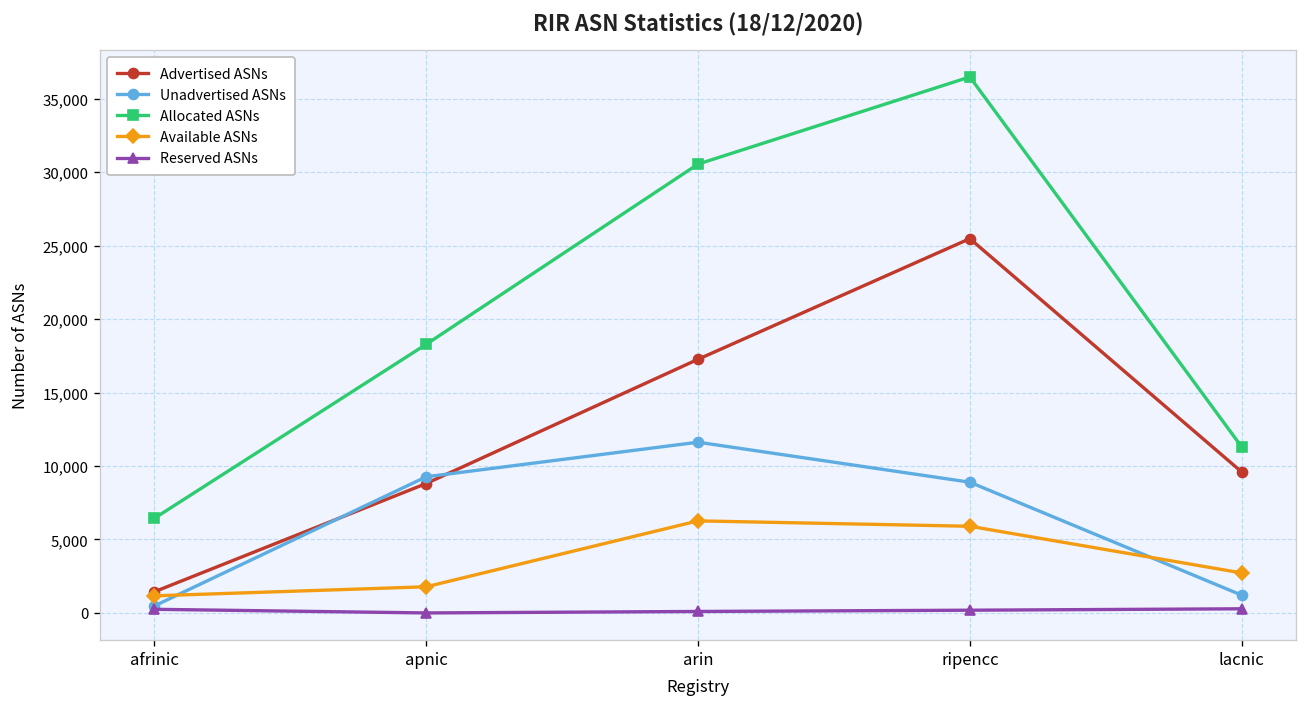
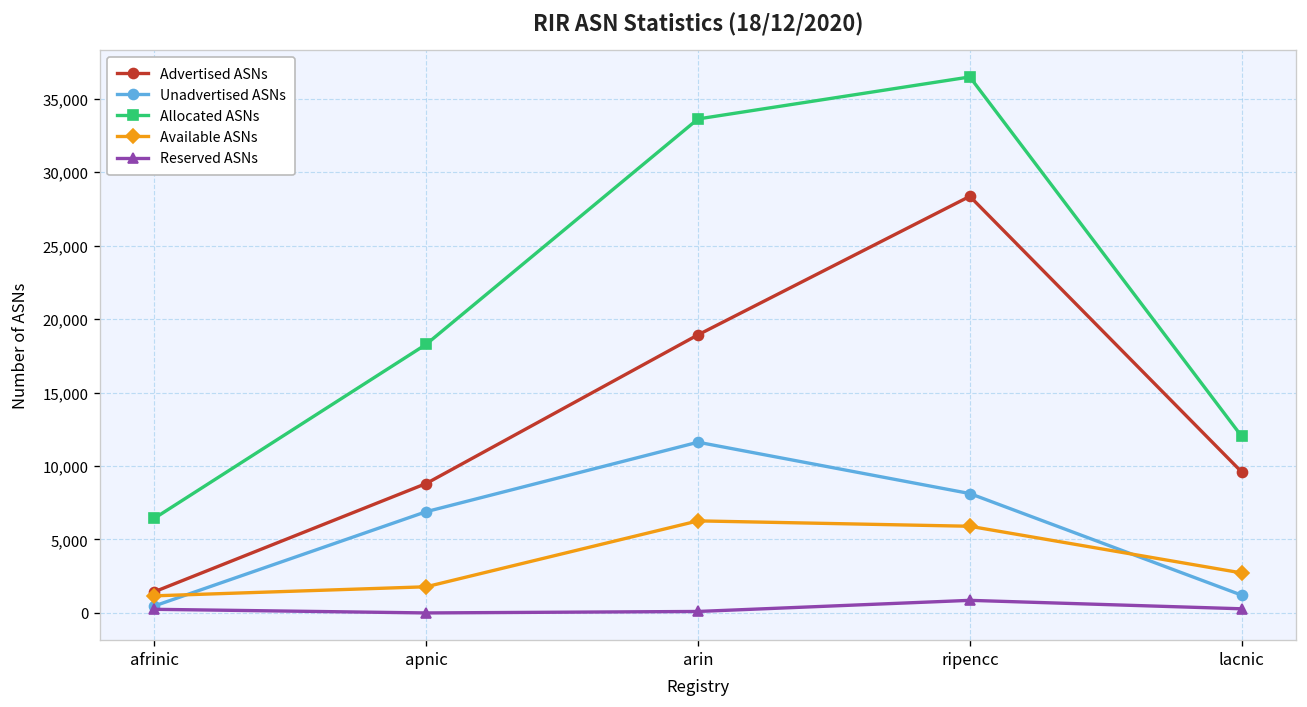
Unadvertised ASNs, apnic: 9,300 -> 6,900
Advertised ASNs, arin: 17,300 -> 18,900
Allocated ASNs, arin: 30,500 -> 33,600
Advertised ASNs, ripencc: 25,500 -> 28,400
Unadvertised ASNs, ripencc: 8,900 -> 8,100
Reserved ASNs, ripencc: 200 -> 900
Allocated ASNs, lacnic: 11,300 -> 12,000
